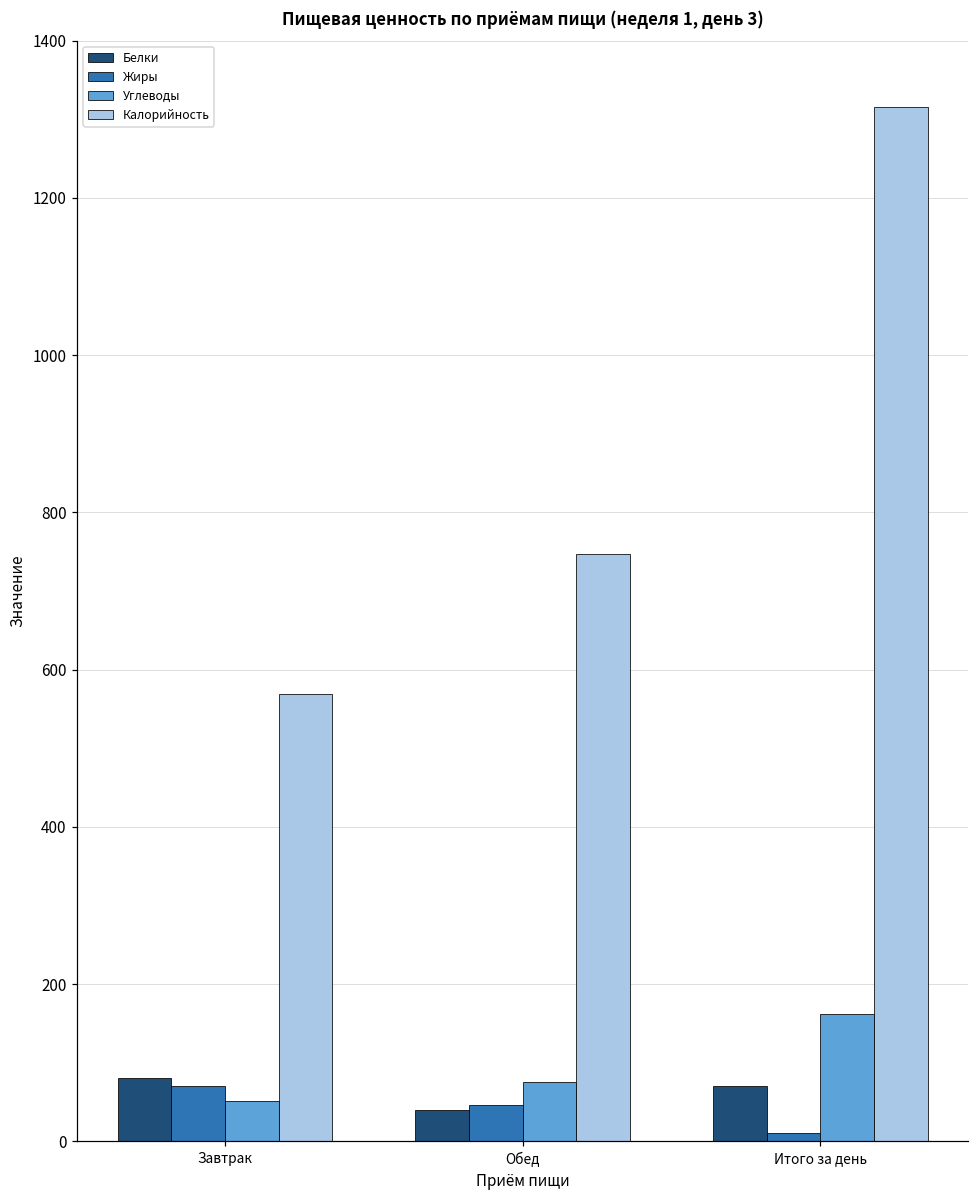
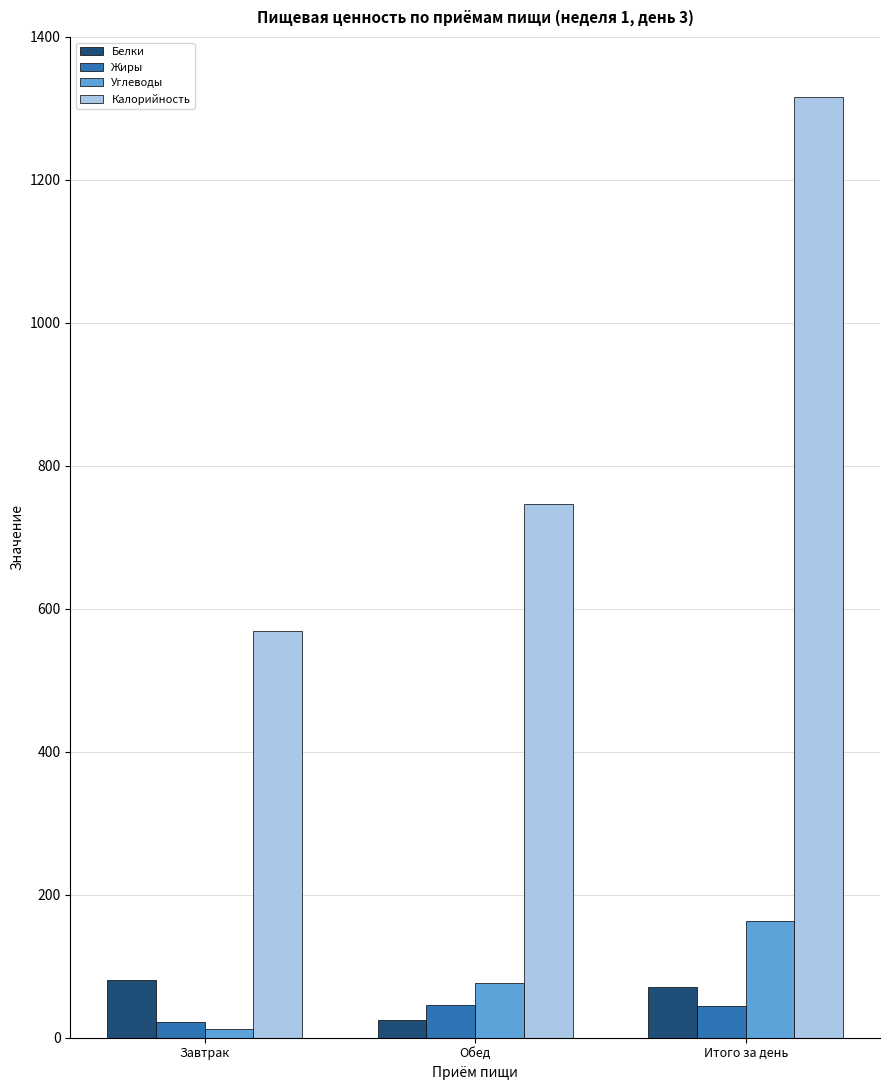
Жиры, Завтрак: 70 -> 20
Углеводы, Завтрак: 50 -> 10
Белки, Обед: 40 -> 30
Жиры, Итого за день: 10 -> 40
